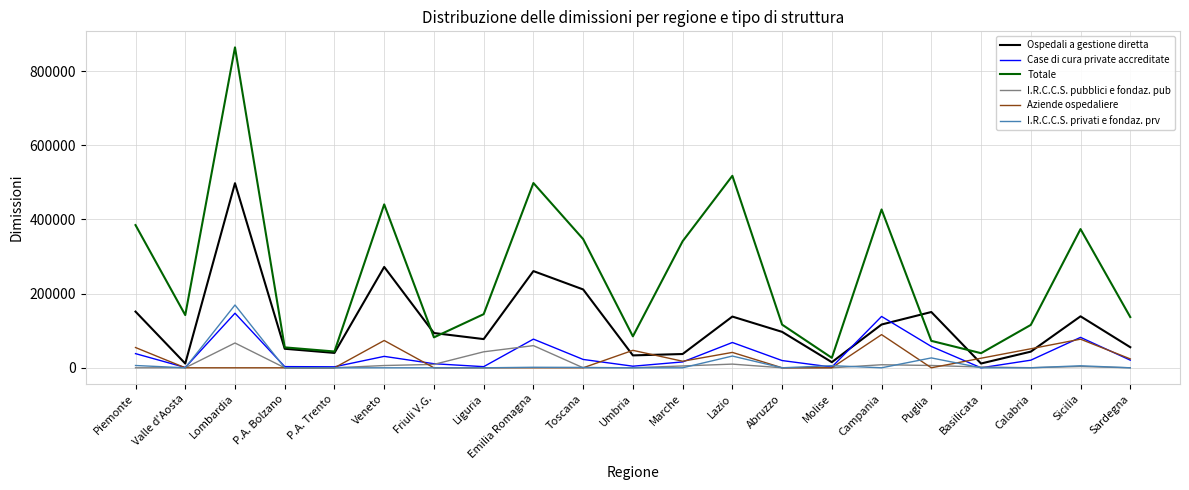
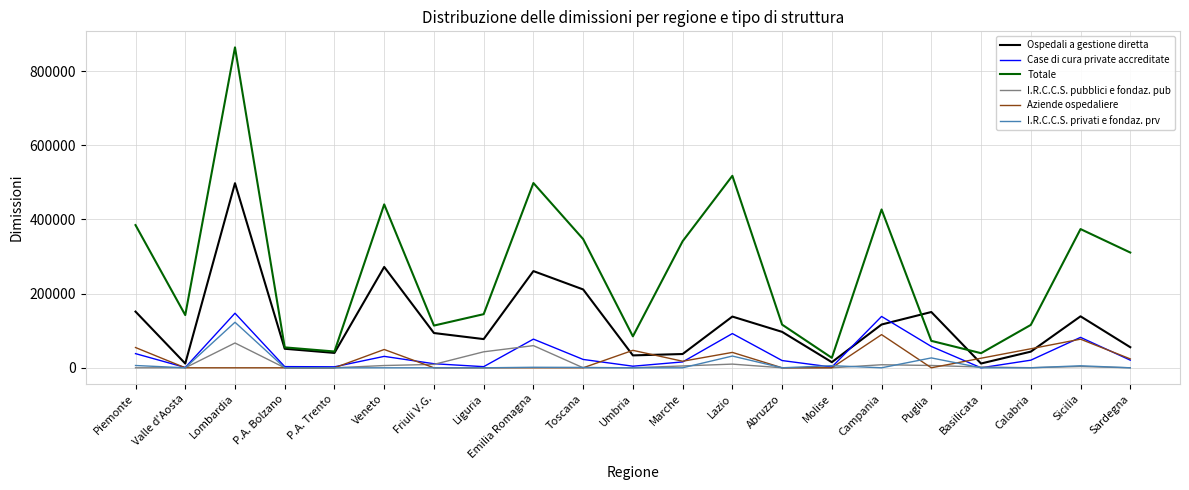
I.R.C.C.S. privati e fondaz. prv, Lombardia: 170000 -> 120000
Aziende ospedaliere, Veneto: 70000 -> 50000
Totale, Friuli V.G.: 80000 -> 110000
Case di cura private accreditate, Lazio: 70000 -> 90000
Totale, Sardegna: 140000 -> 310000
